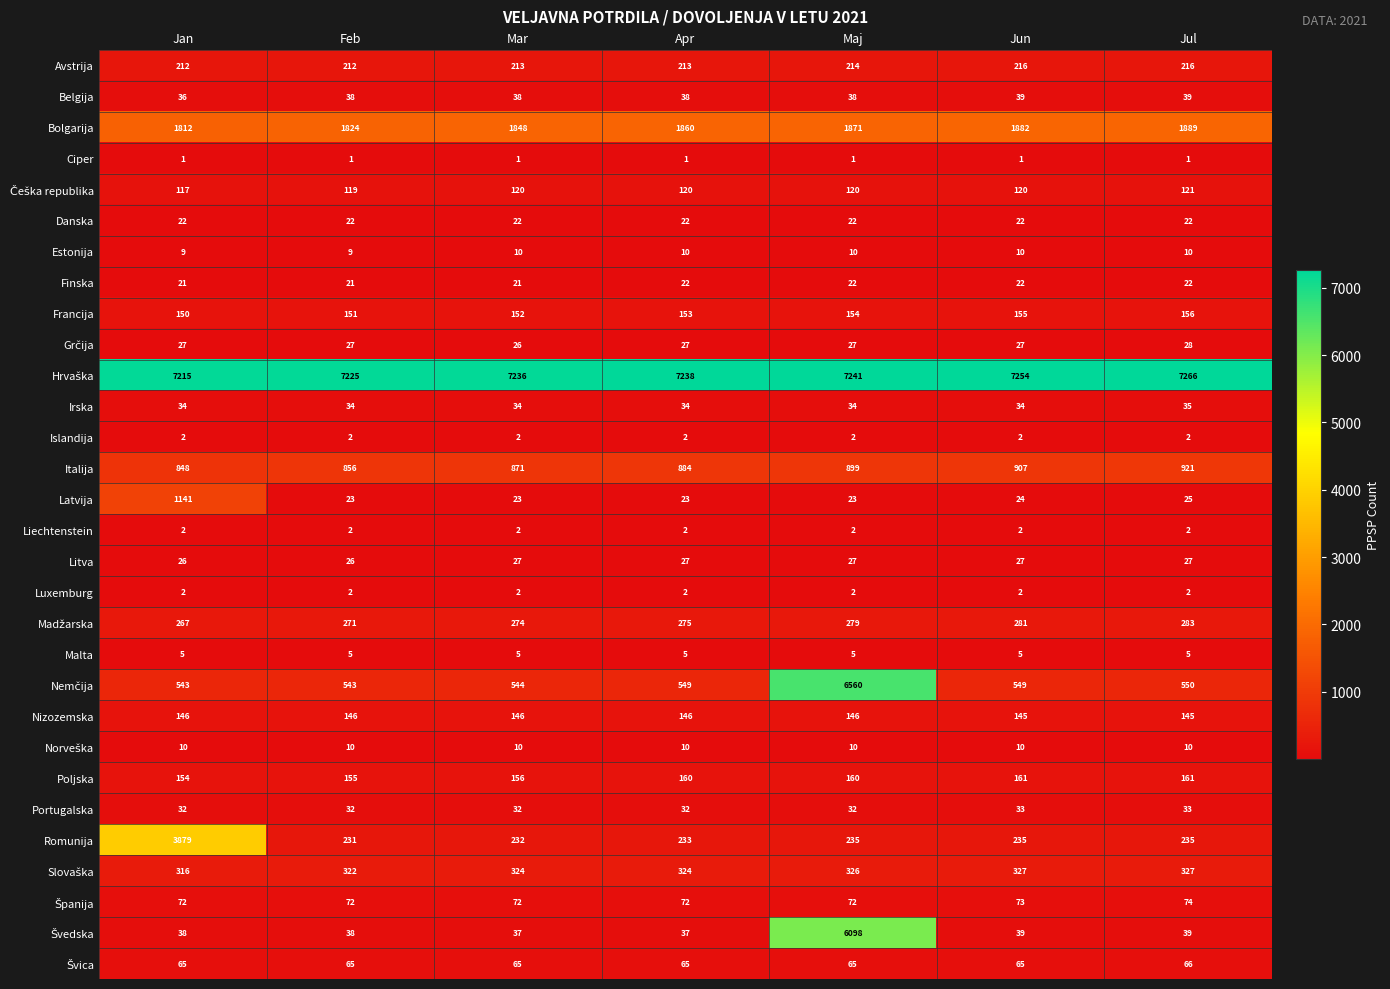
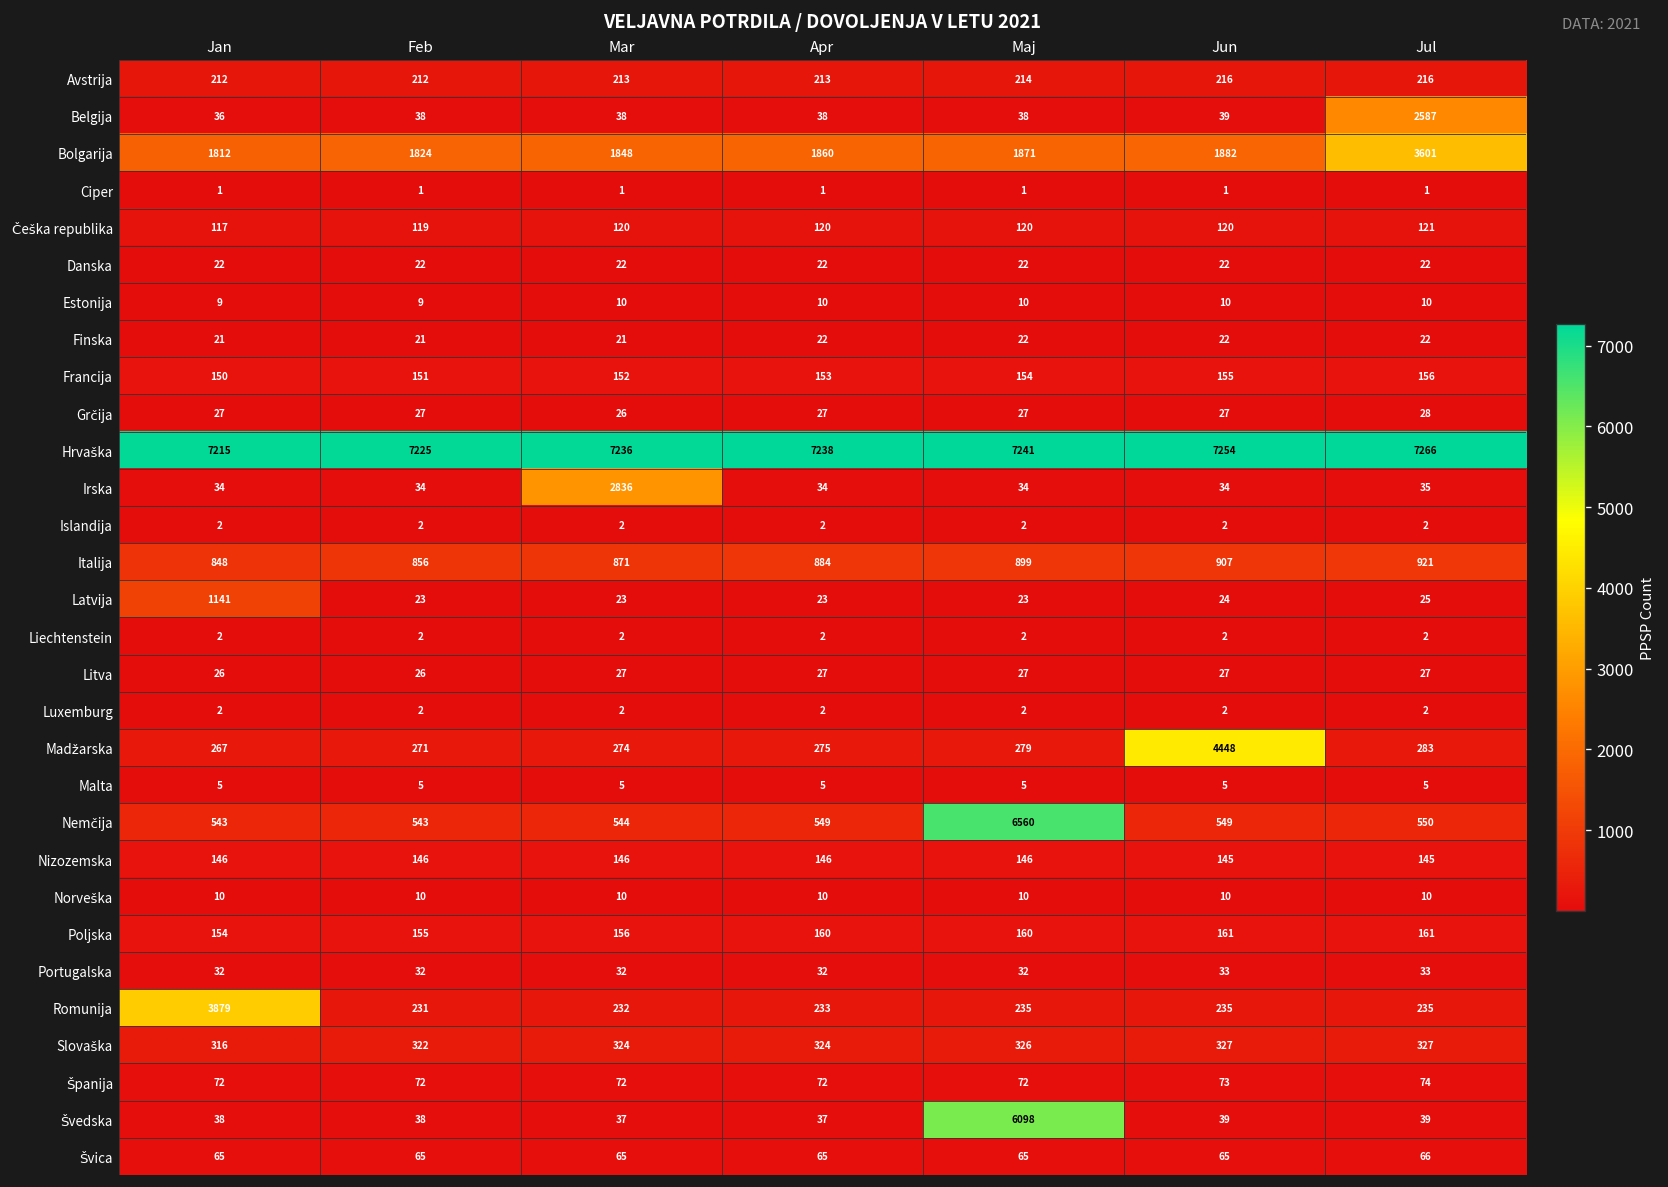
Belgija, Jul: 39 -> 2587
Bolgarija, Jul: 1889 -> 3601
Irska, Mar: 34 -> 2836
Madžarska, Jun: 281 -> 4448
